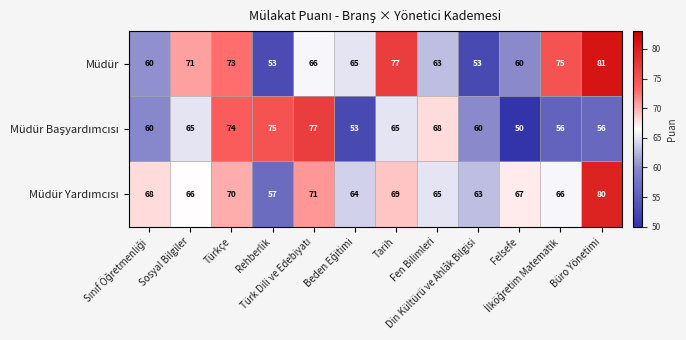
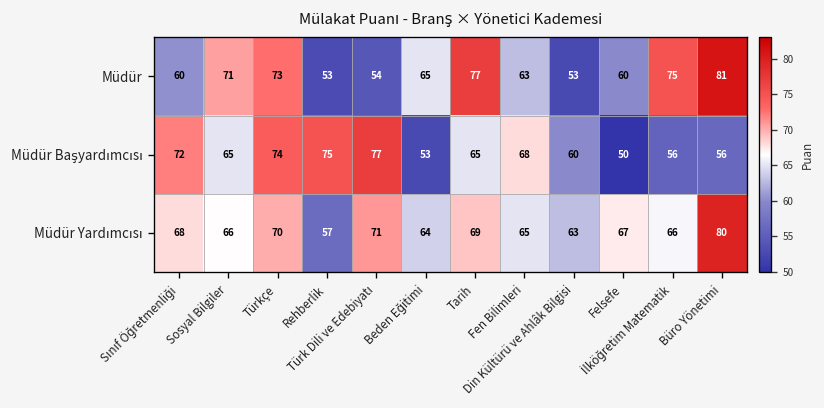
Müdür, Türk Dili ve Edebiyatı: 66 -> 54
Müdür Başyardımcısı, Sınıf Öğretmenliği: 60 -> 72
